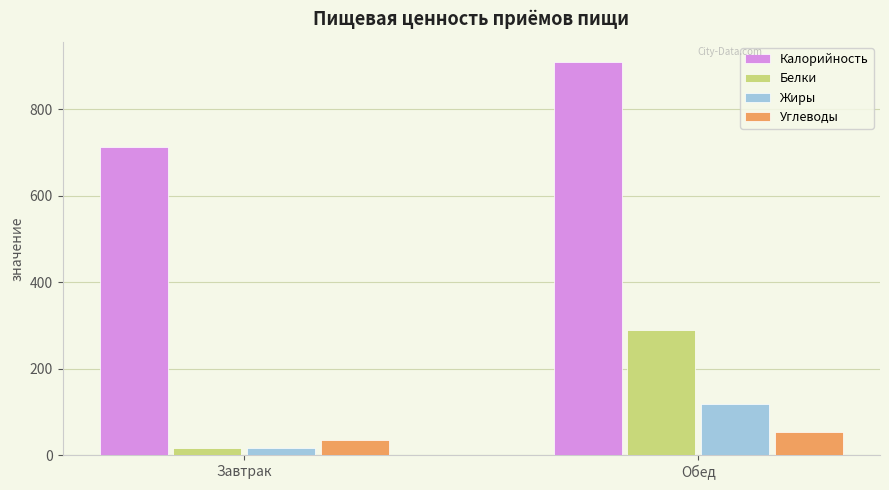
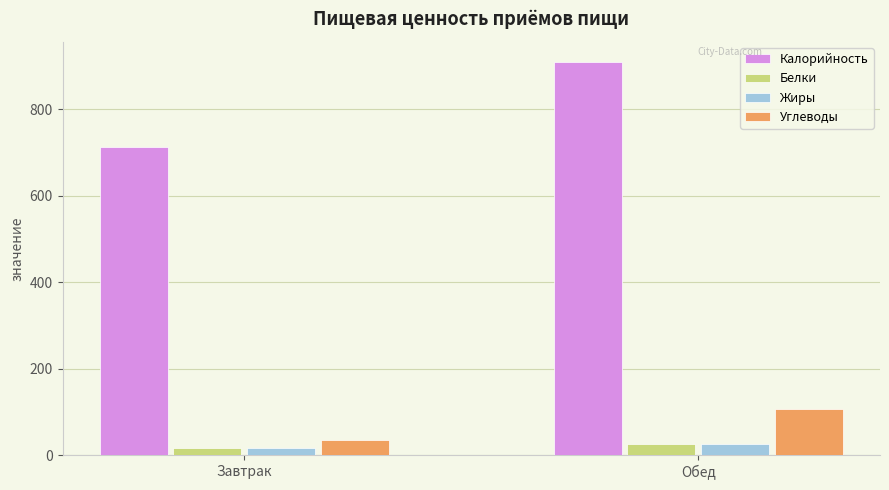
Белки, Обед: 290 -> 30
Жиры, Обед: 120 -> 30
Углеводы, Обед: 50 -> 110
